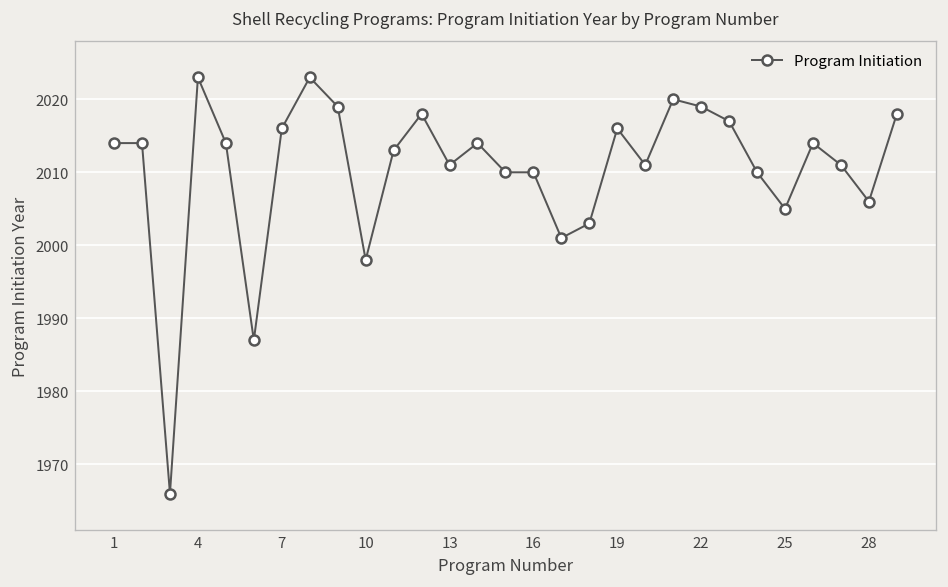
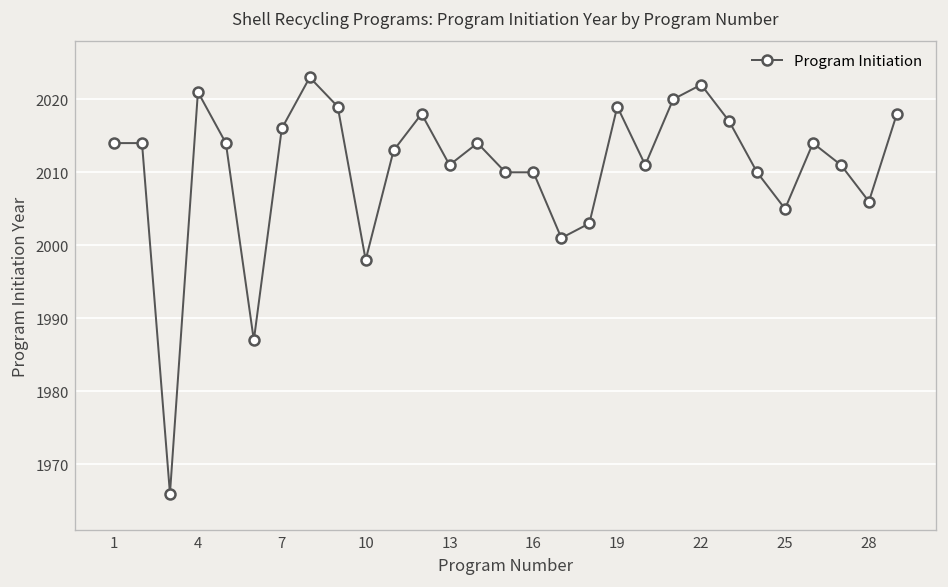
4: 2023 -> 2021
19: 2016 -> 2019
22: 2019 -> 2022
